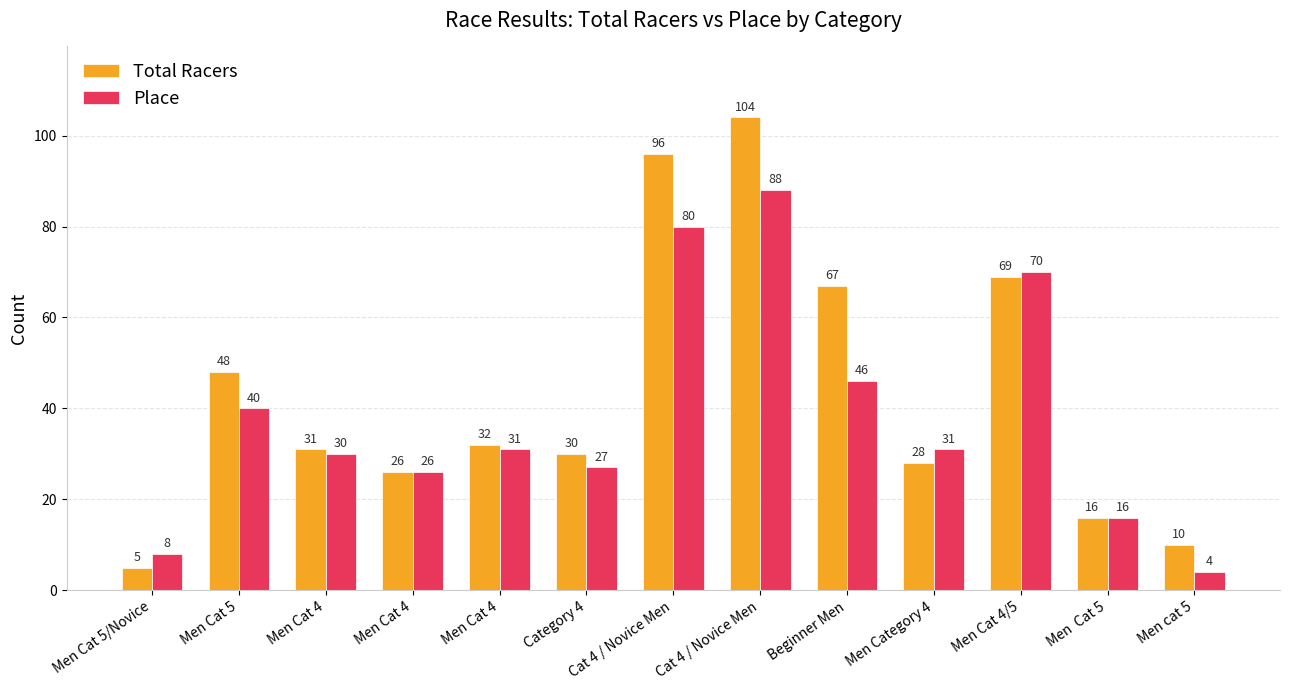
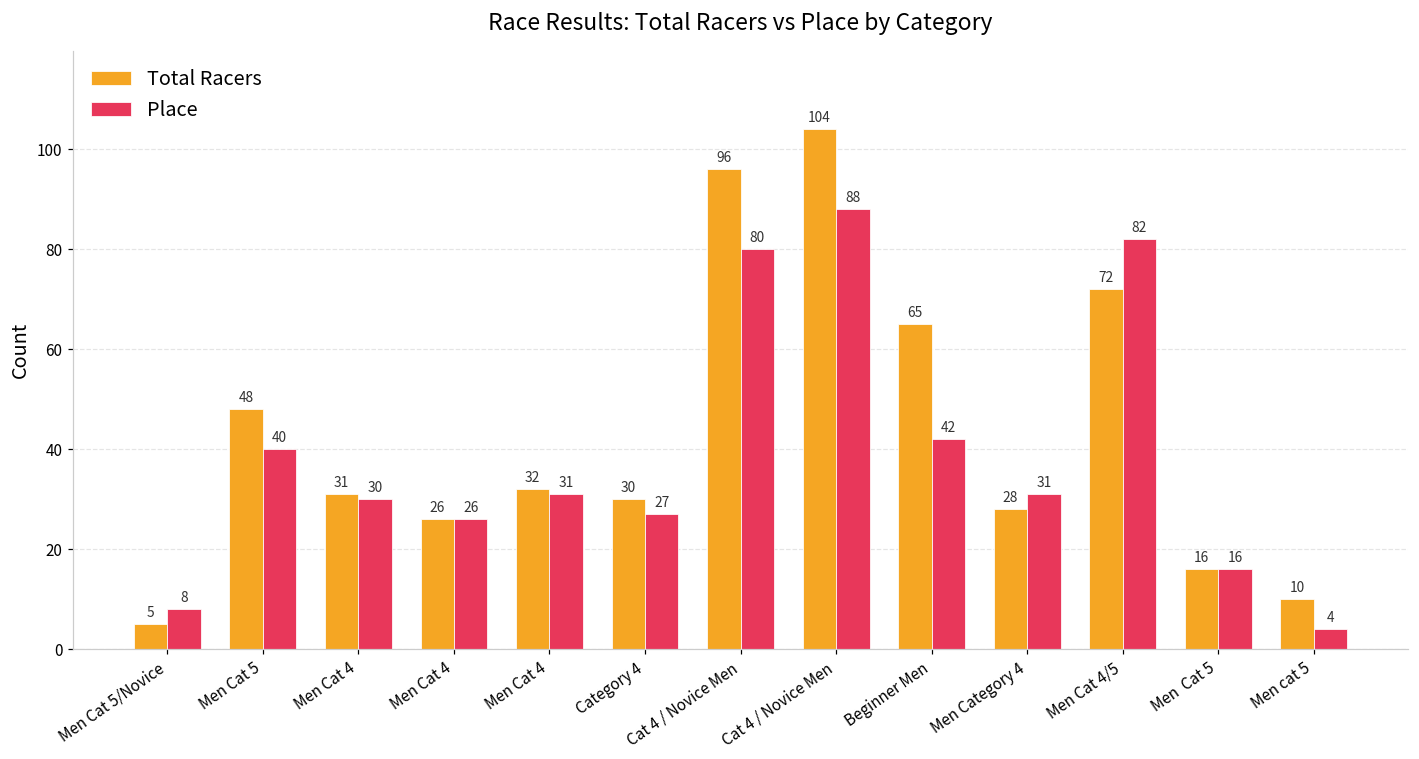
Total Racers, Beginner Men: 67 -> 65
Place, Beginner Men: 46 -> 42
Total Racers, Men Cat 4/5: 69 -> 72
Place, Men Cat 4/5: 70 -> 82
